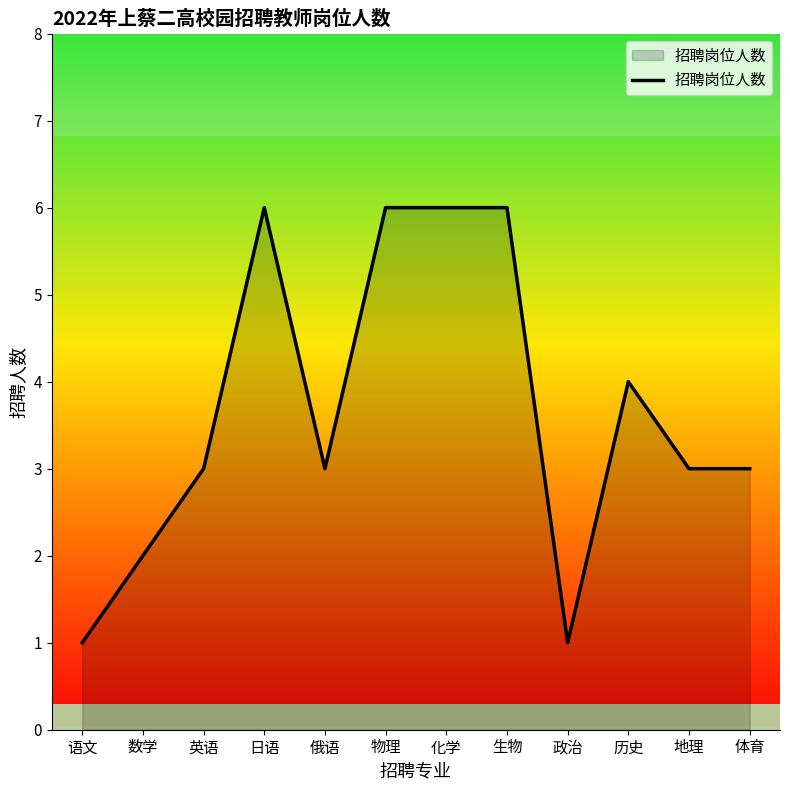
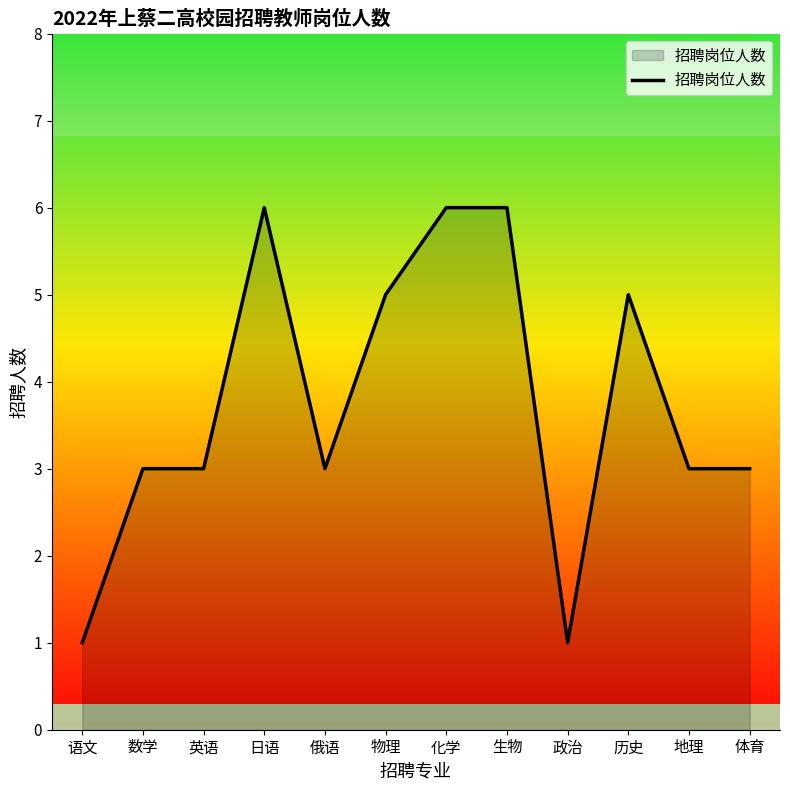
数学: 2 -> 3
物理: 6 -> 5
历史: 4 -> 5
